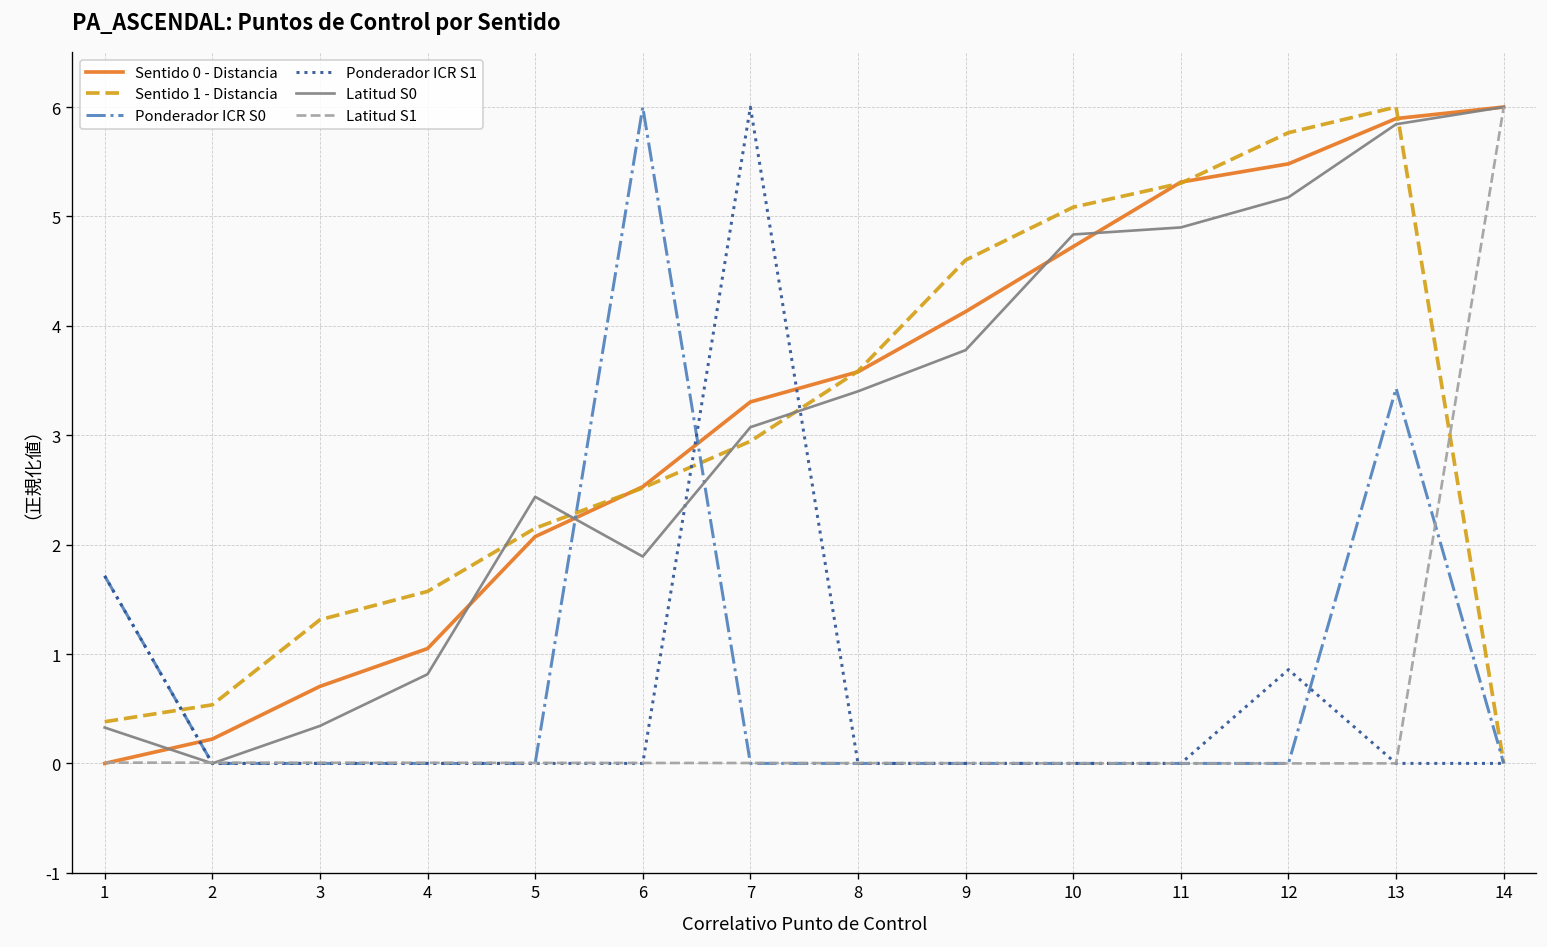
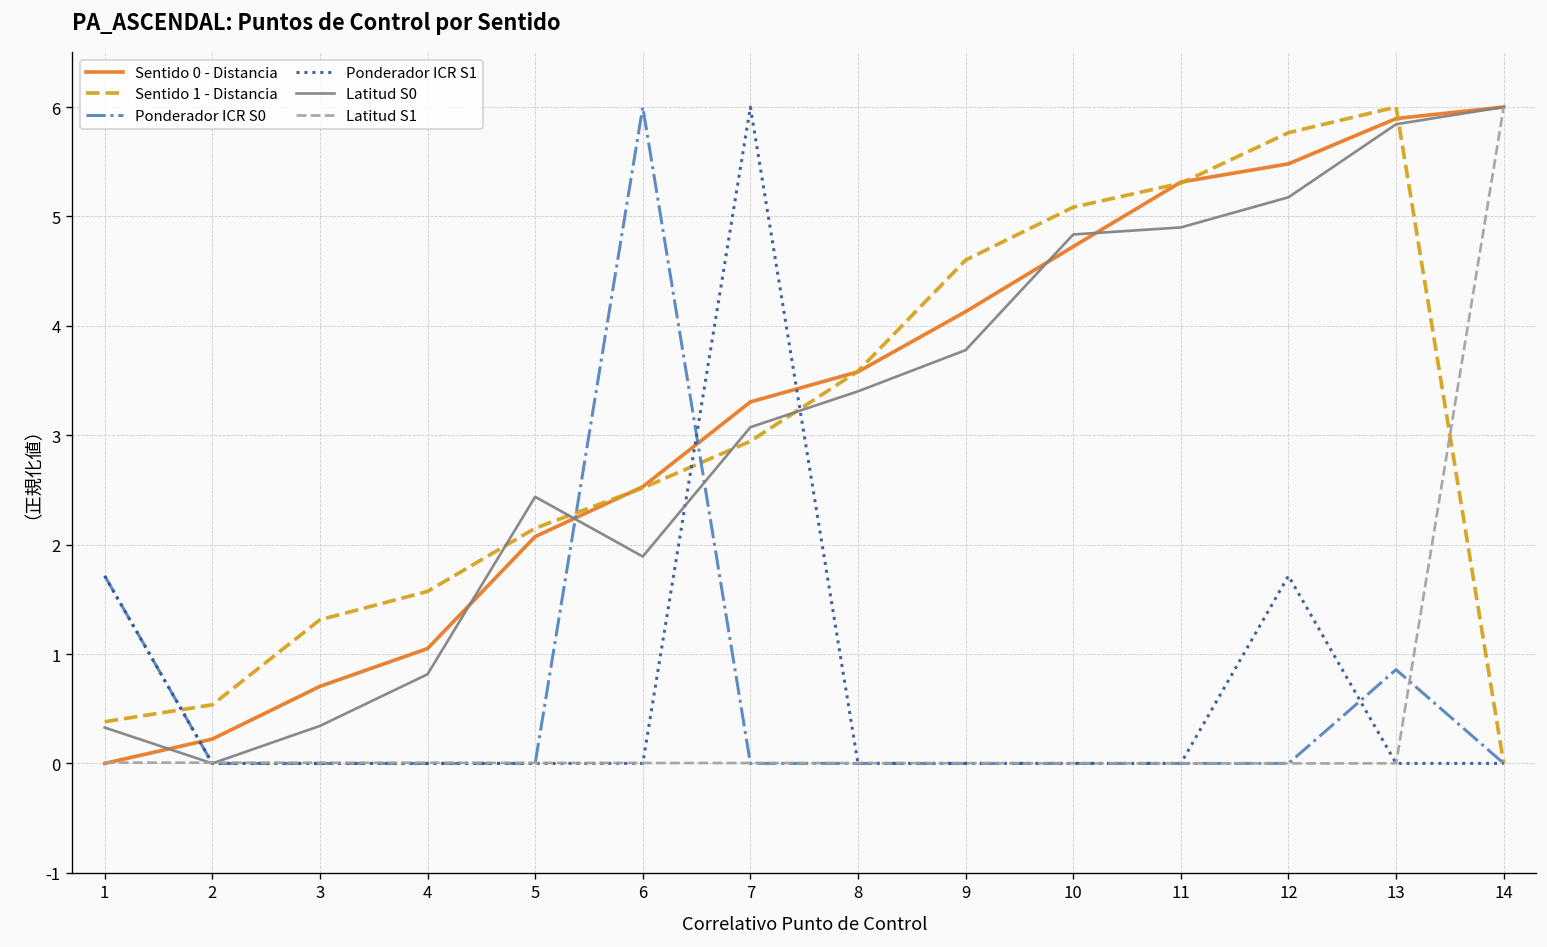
Ponderador ICR S1, 12: 0.9 -> 1.7
Ponderador ICR S0, 13: 3.4 -> 0.9
